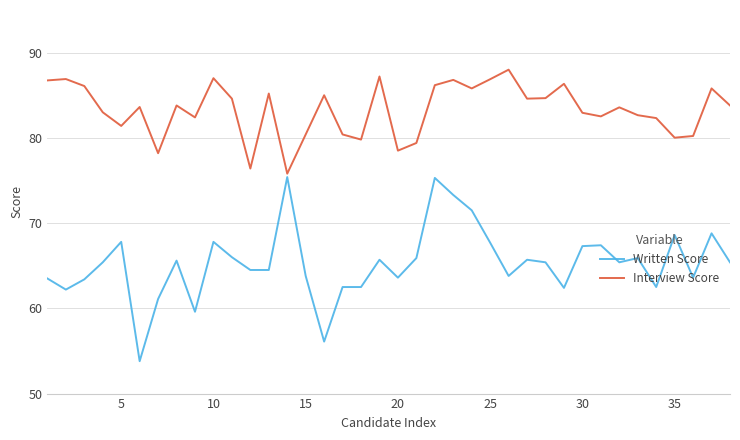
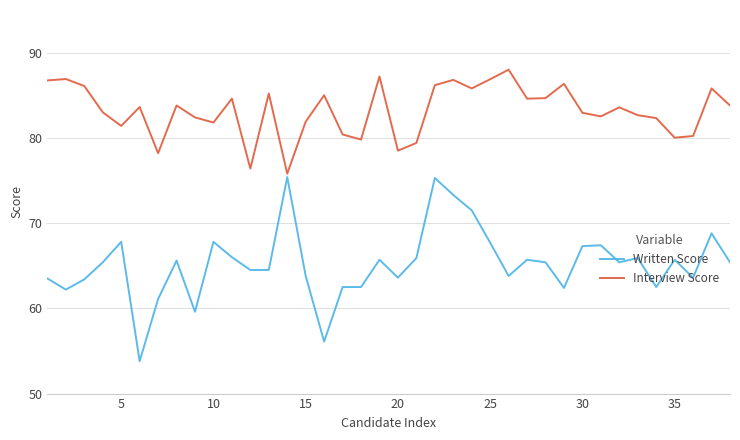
Interview Score, 10: 87 -> 82
Interview Score, 15: 80 -> 82
Written Score, 35: 69 -> 66
